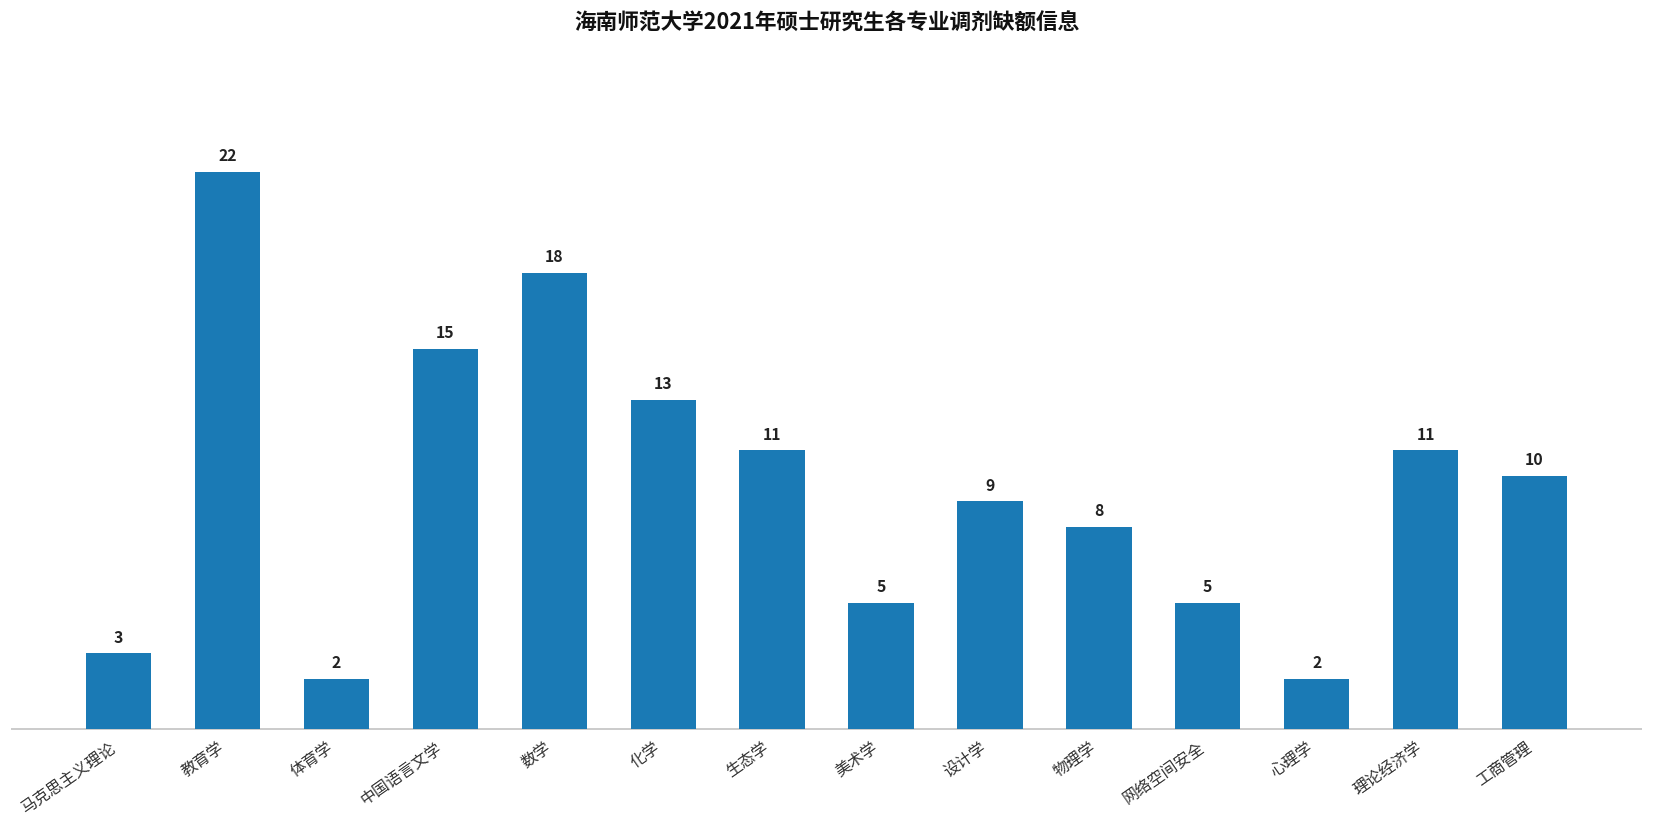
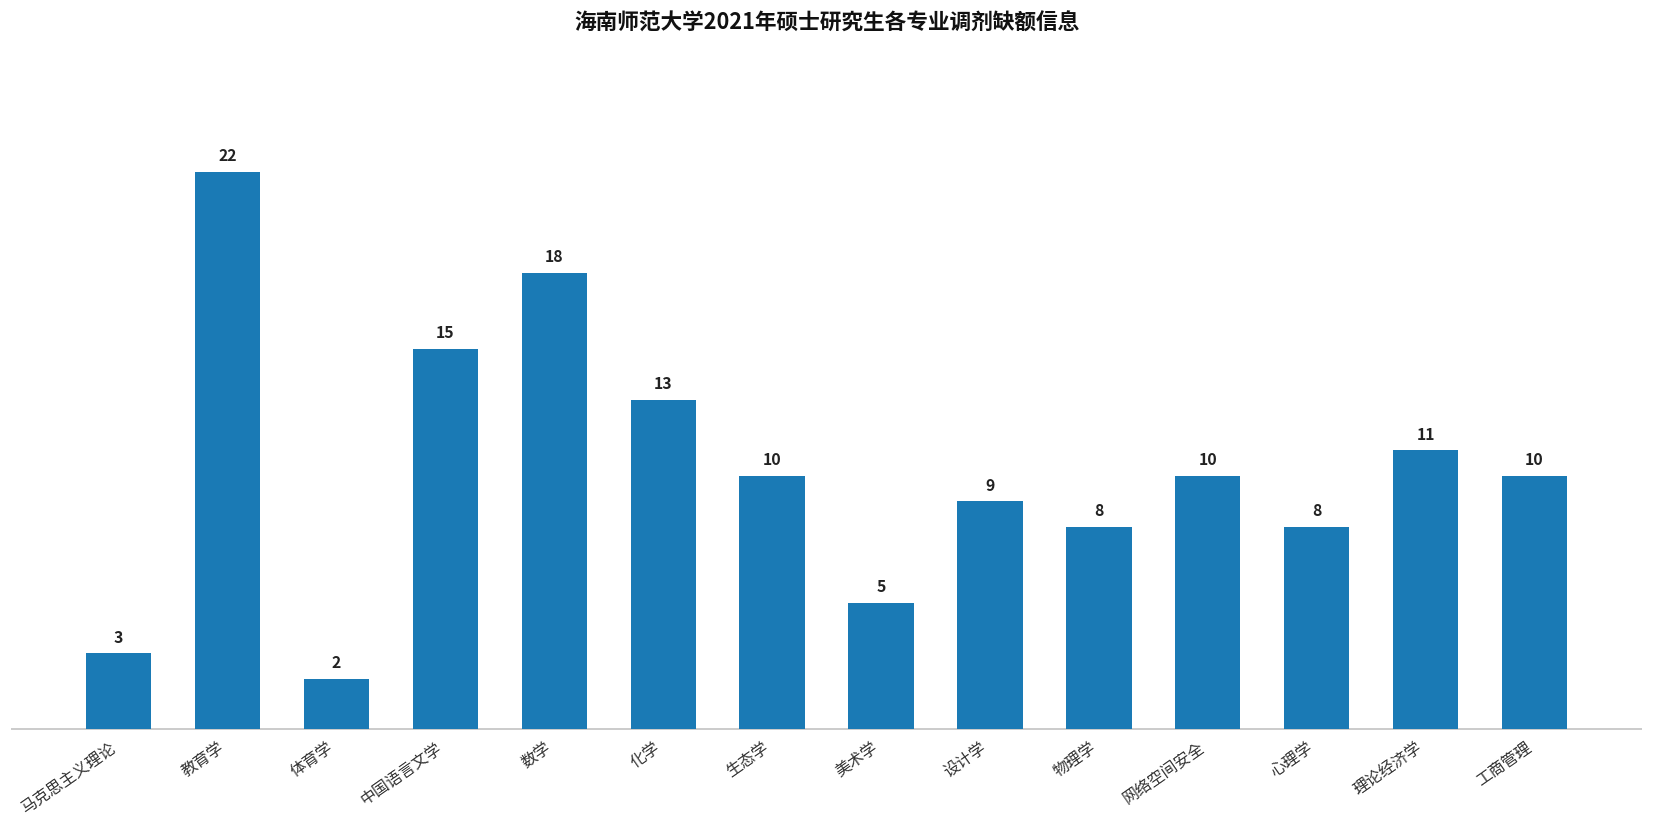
生态学: 11 -> 10
网络空间安全: 5 -> 10
心理学: 2 -> 8
